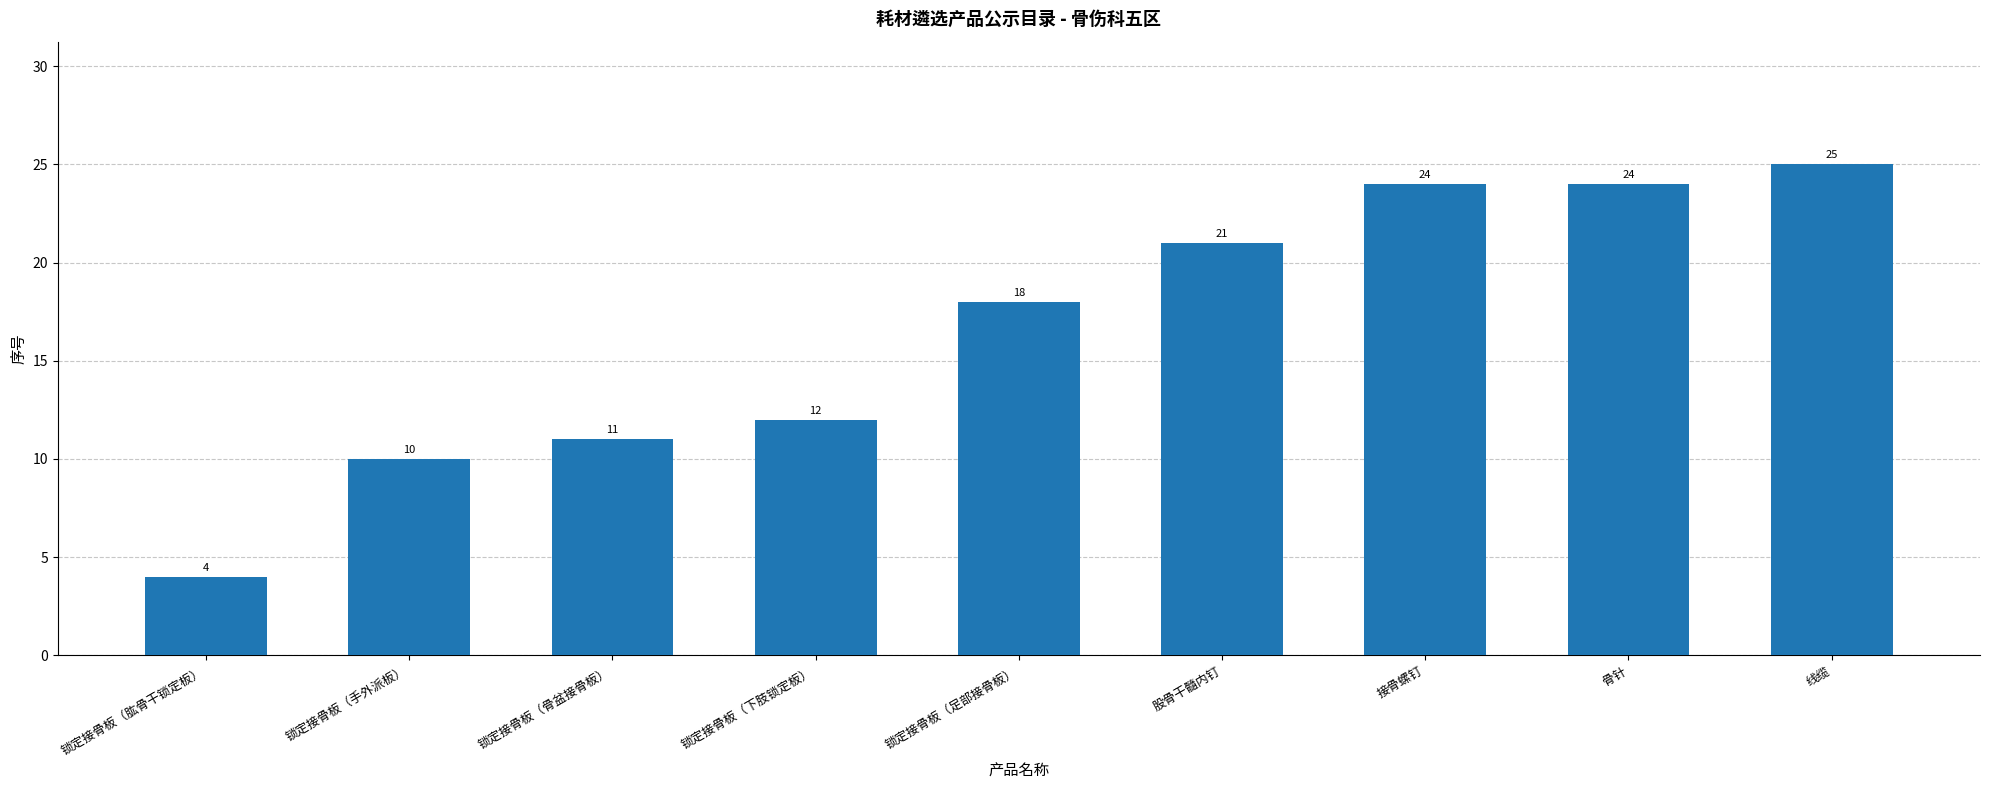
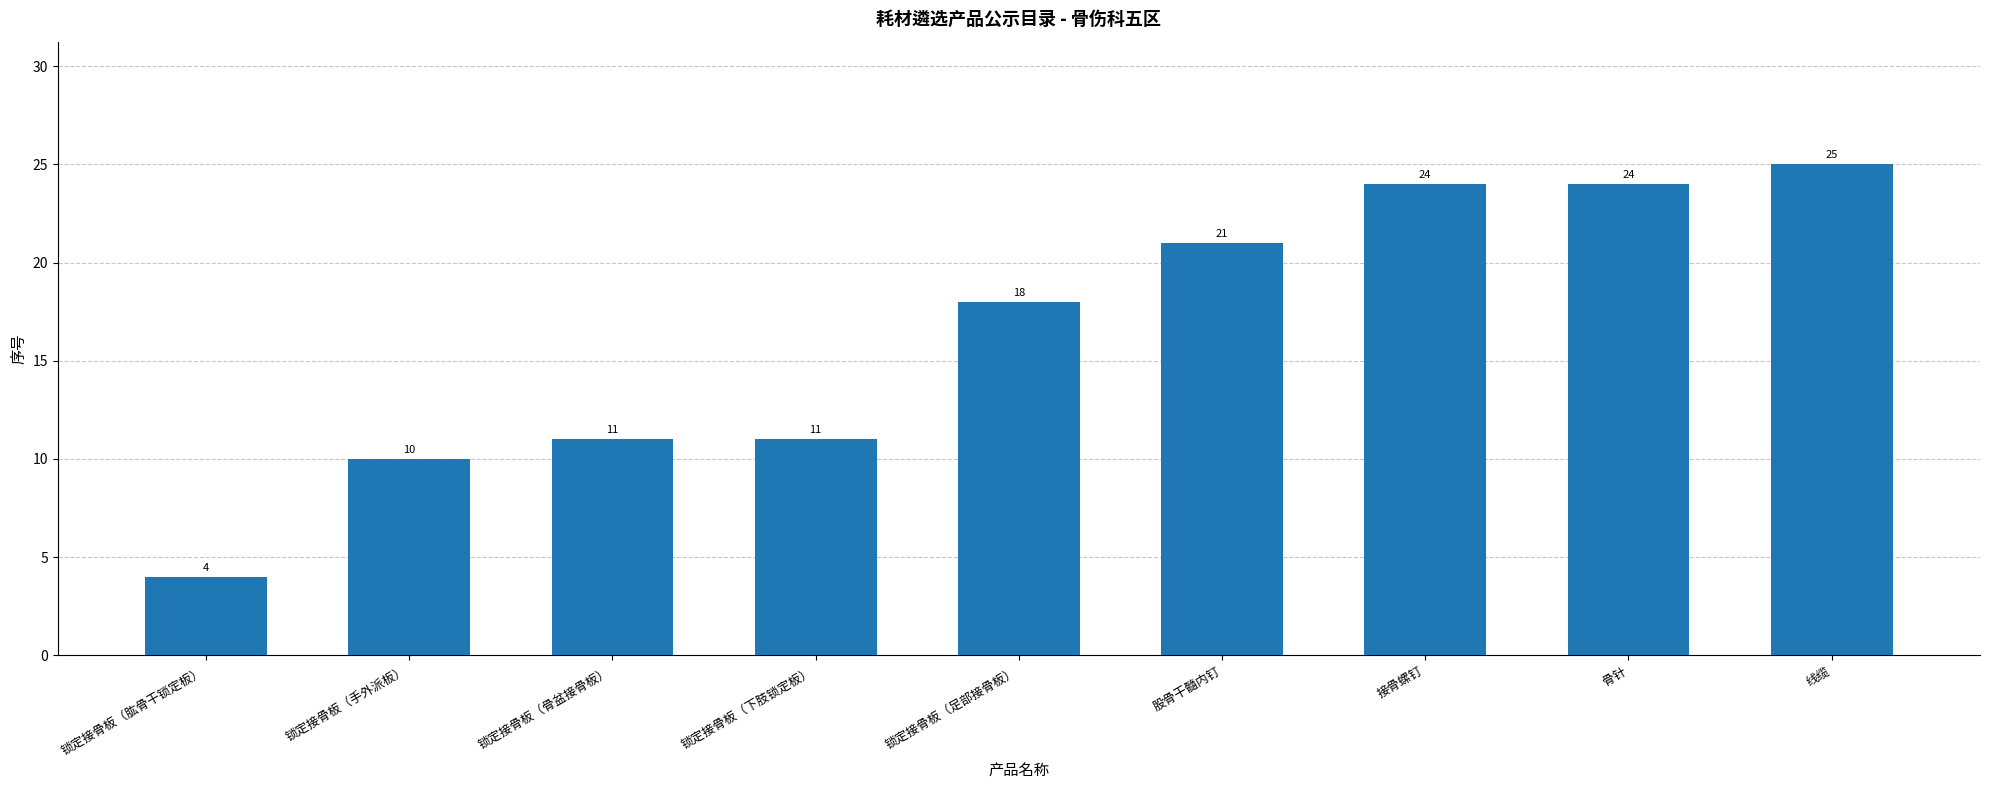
锁定接骨板（下肢锁定板）: 12 -> 11
